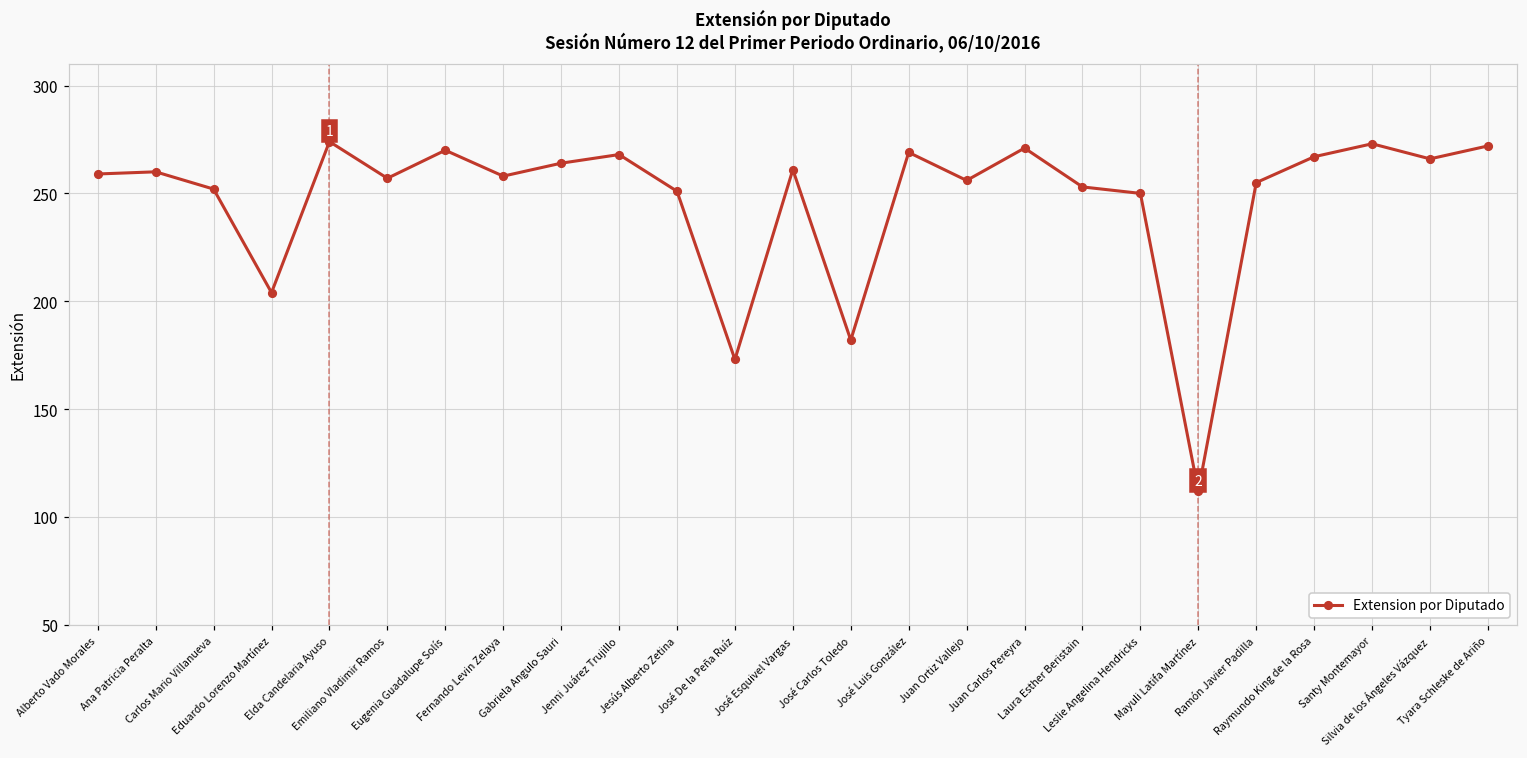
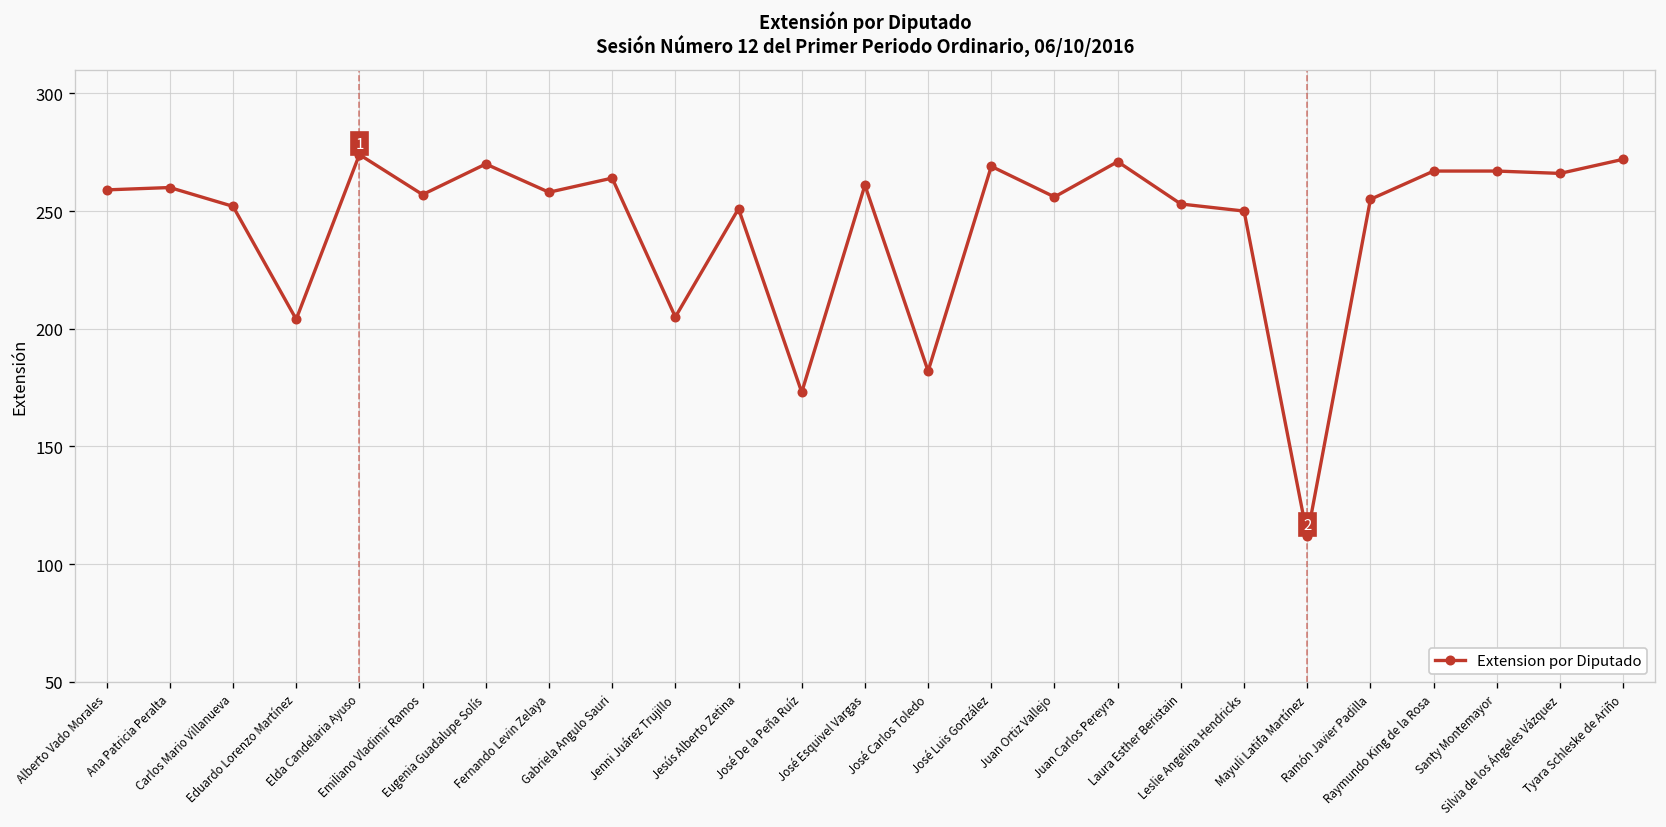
Jenni Juárez Trujillo: 268 -> 205
Santy Montemayor: 273 -> 267
